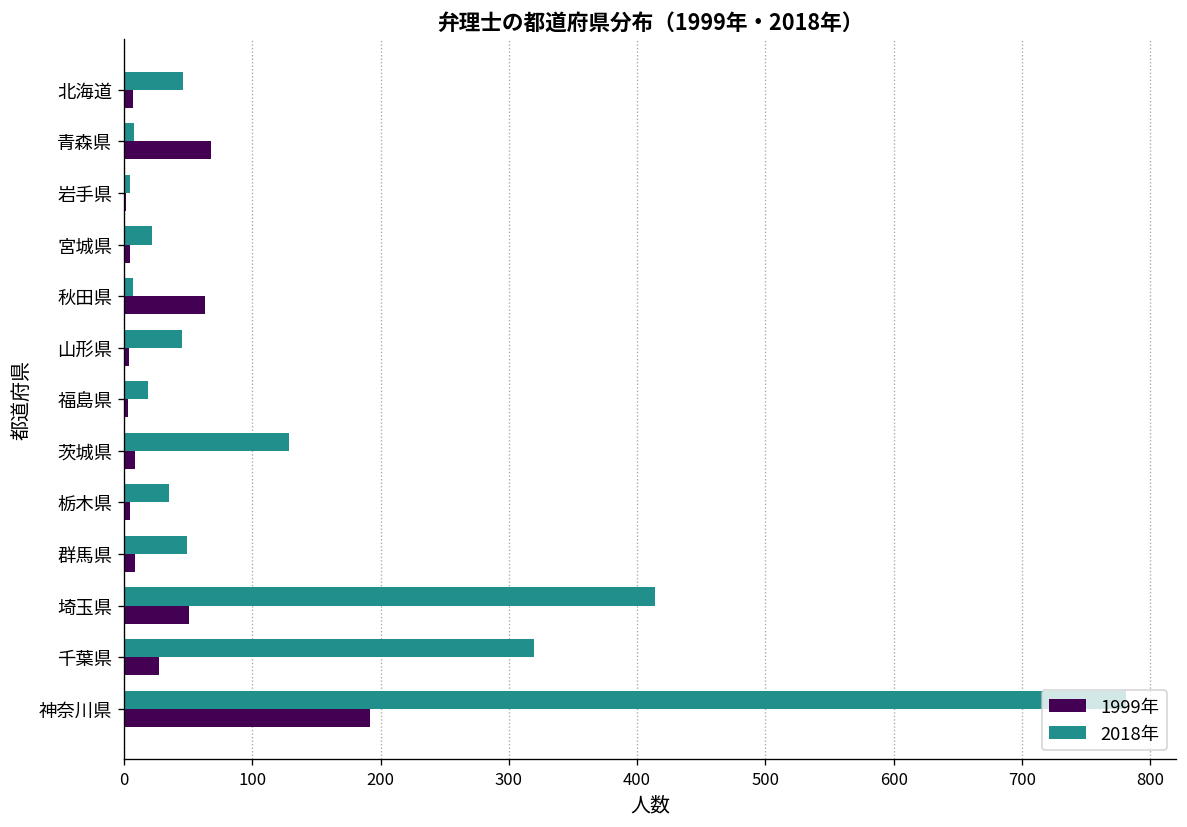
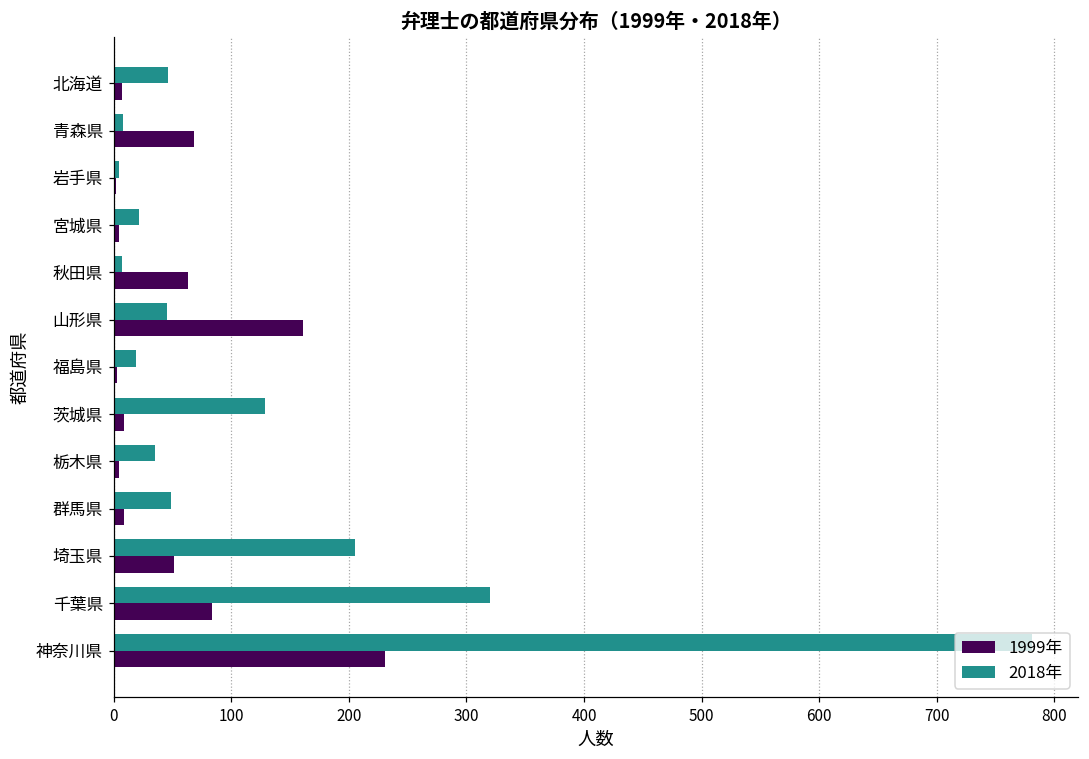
1999年, 山形県: 4 -> 161
2018年, 埼玉県: 414 -> 205
1999年, 千葉県: 27 -> 84
1999年, 神奈川県: 192 -> 231
